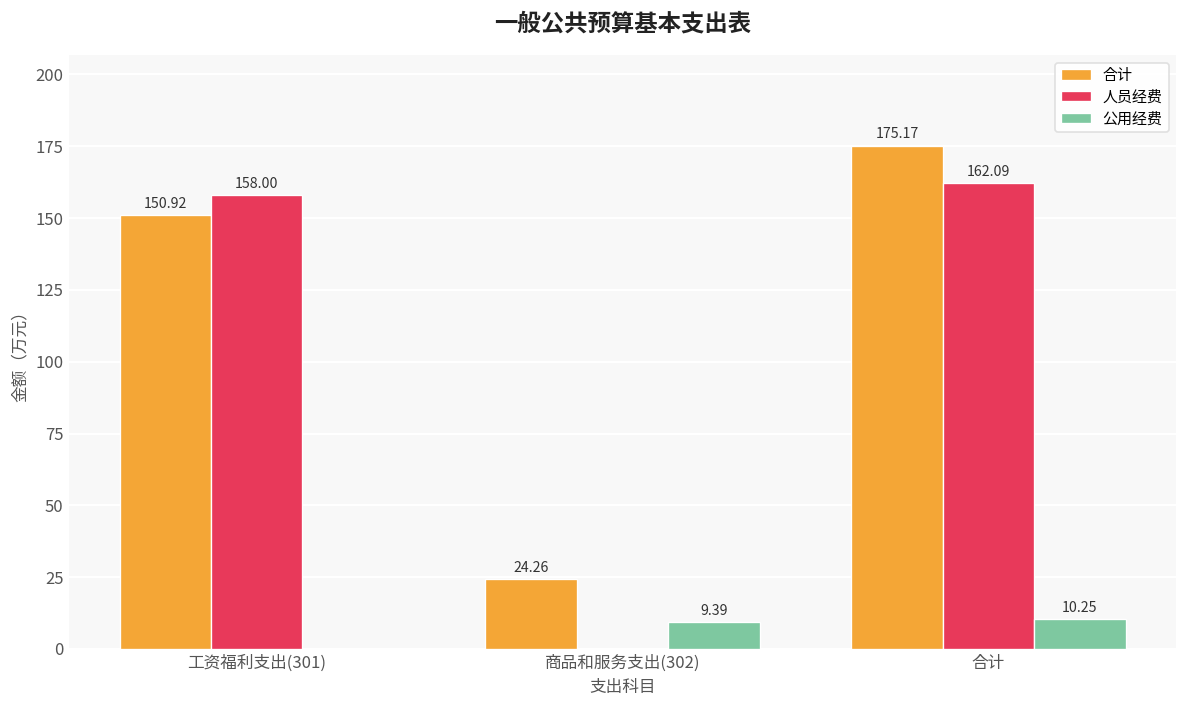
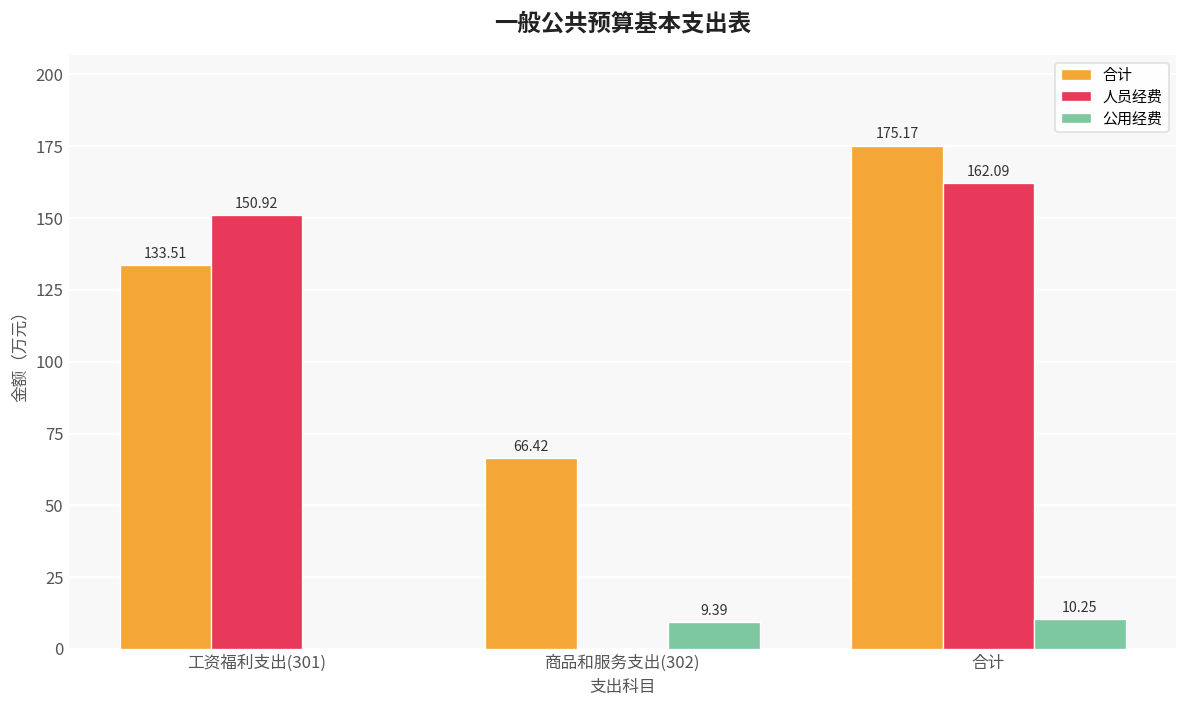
合计, 工资福利支出(301): 150.92 -> 133.51
人员经费, 工资福利支出(301): 158.00 -> 150.92
合计, 商品和服务支出(302): 24.26 -> 66.42
